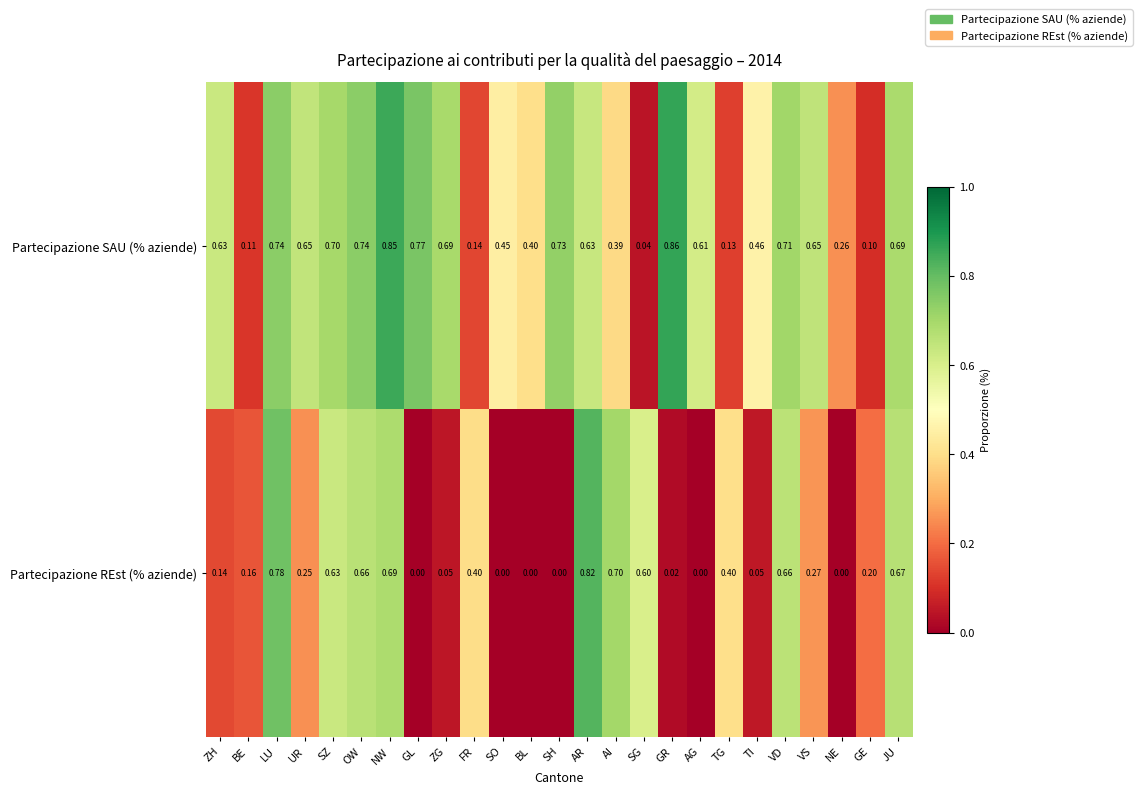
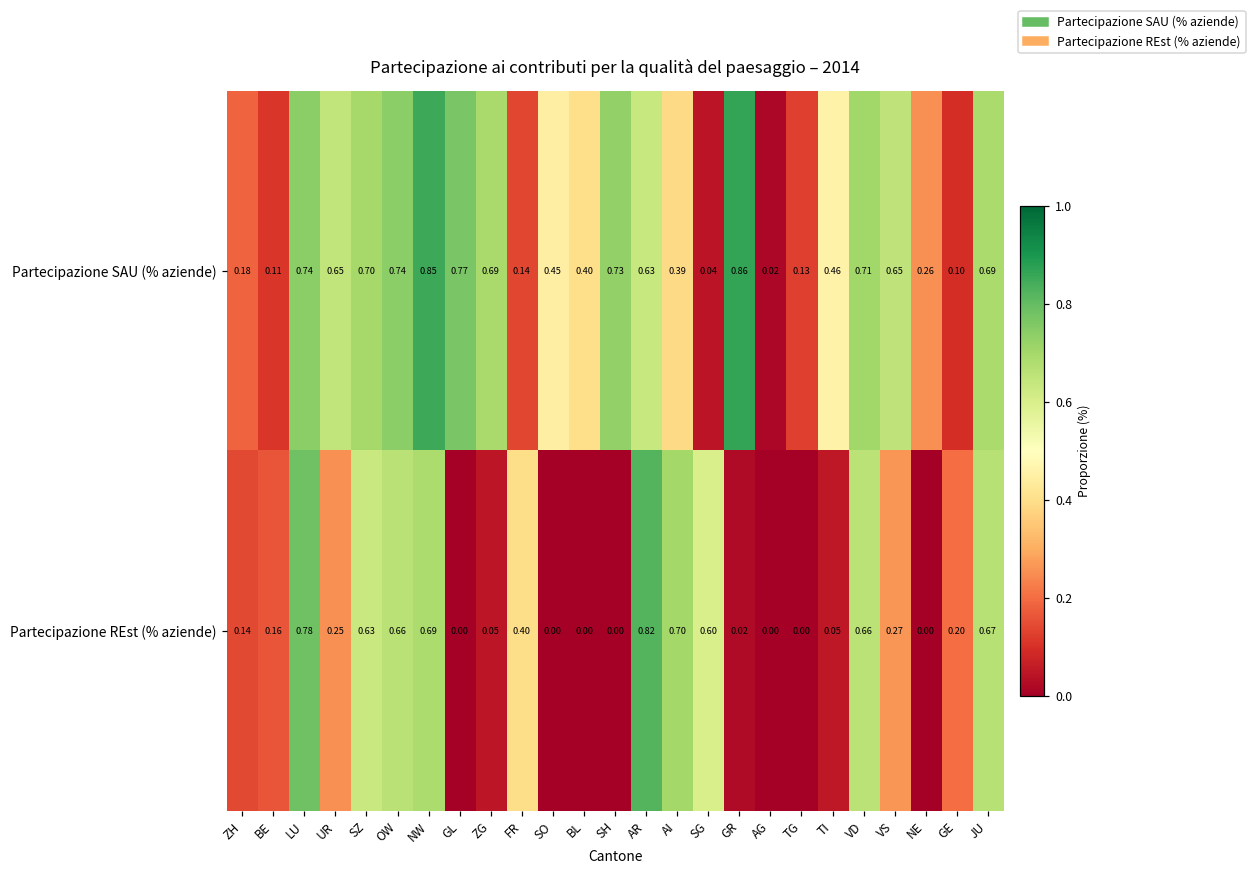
Partecipazione SAU (% aziende), ZH: 0.63 -> 0.18
Partecipazione SAU (% aziende), AG: 0.61 -> 0.02
Partecipazione REst (% aziende), TG: 0.40 -> 0.00
